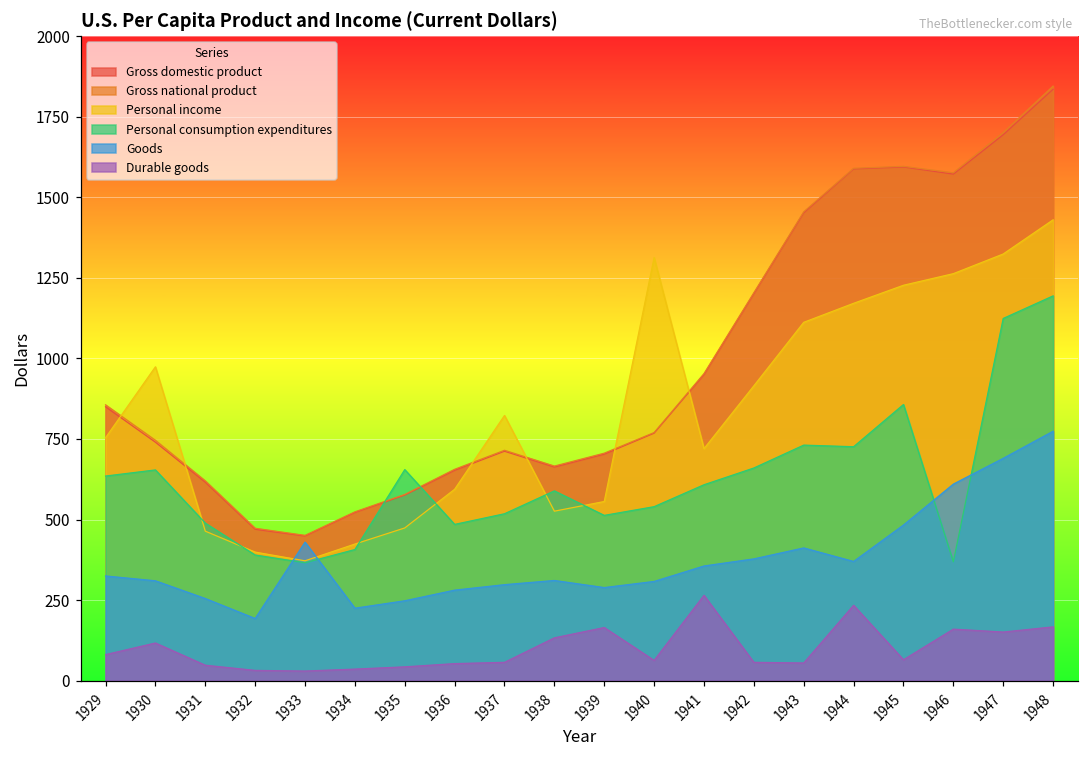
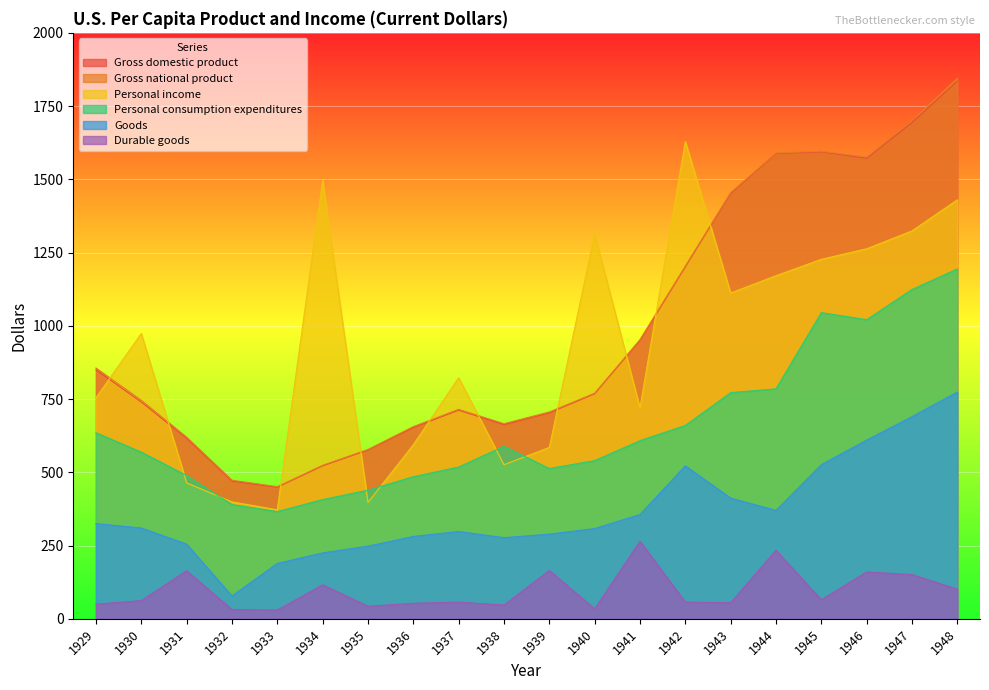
Durable goods, 1929: 80 -> 50
Personal consumption expenditures, 1930: 650 -> 570
Durable goods, 1930: 120 -> 60
Durable goods, 1931: 50 -> 160
Goods, 1932: 190 -> 80
Goods, 1933: 430 -> 190
Personal income, 1934: 420 -> 1500
Durable goods, 1934: 40 -> 120
Personal income, 1935: 470 -> 400
Personal consumption expenditures, 1935: 660 -> 440
Goods, 1938: 310 -> 280
Durable goods, 1938: 130 -> 50
Personal income, 1939: 560 -> 590
Durable goods, 1940: 60 -> 30
Personal income, 1942: 920 -> 1630
Goods, 1942: 380 -> 520
Personal consumption expenditures, 1943: 730 -> 770
Personal consumption expenditures, 1944: 730 -> 790
Personal consumption expenditures, 1945: 860 -> 1050
Goods, 1945: 480 -> 530
Personal consumption expenditures, 1946: 370 -> 1020
Durable goods, 1948: 170 -> 100
